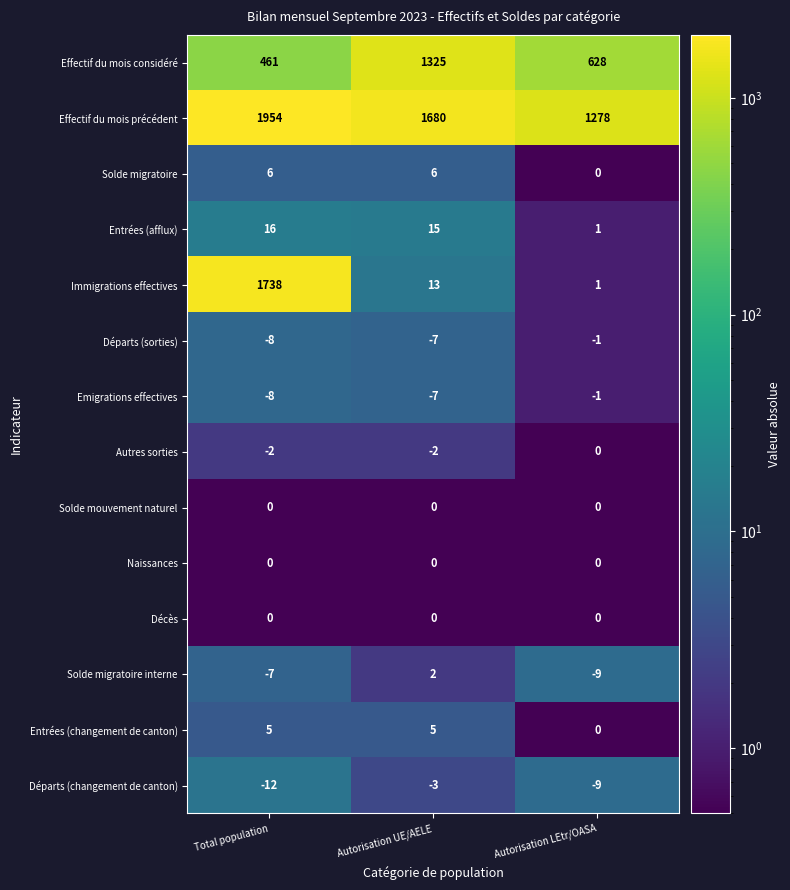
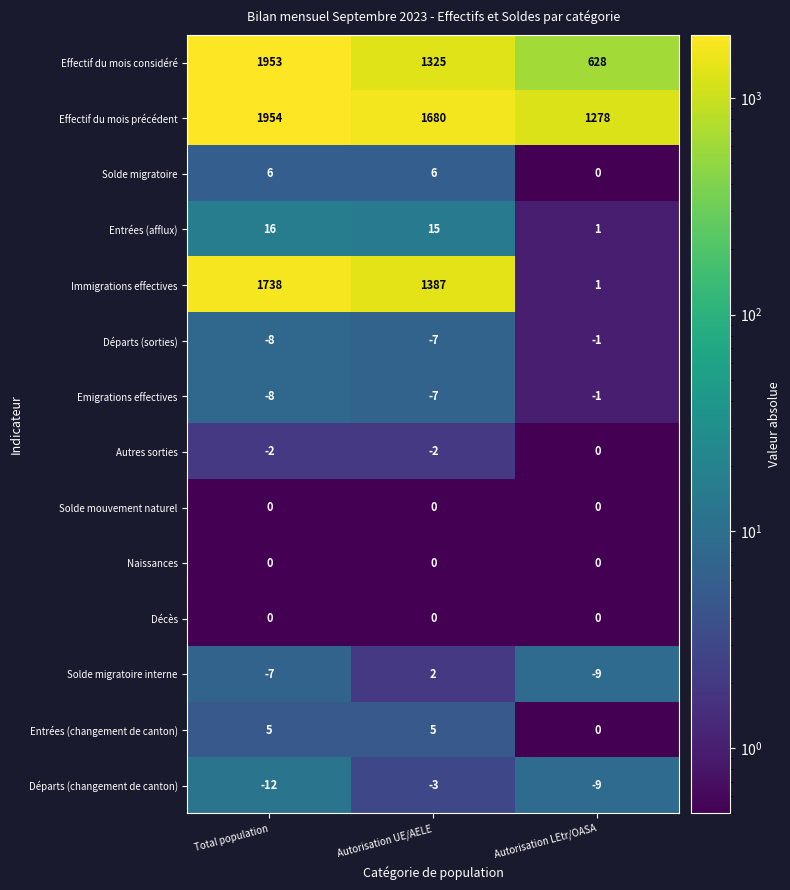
Effectif du mois considéré, Total population: 461 -> 1953
Immigrations effectives, Autorisation UE/AELE: 13 -> 1387
